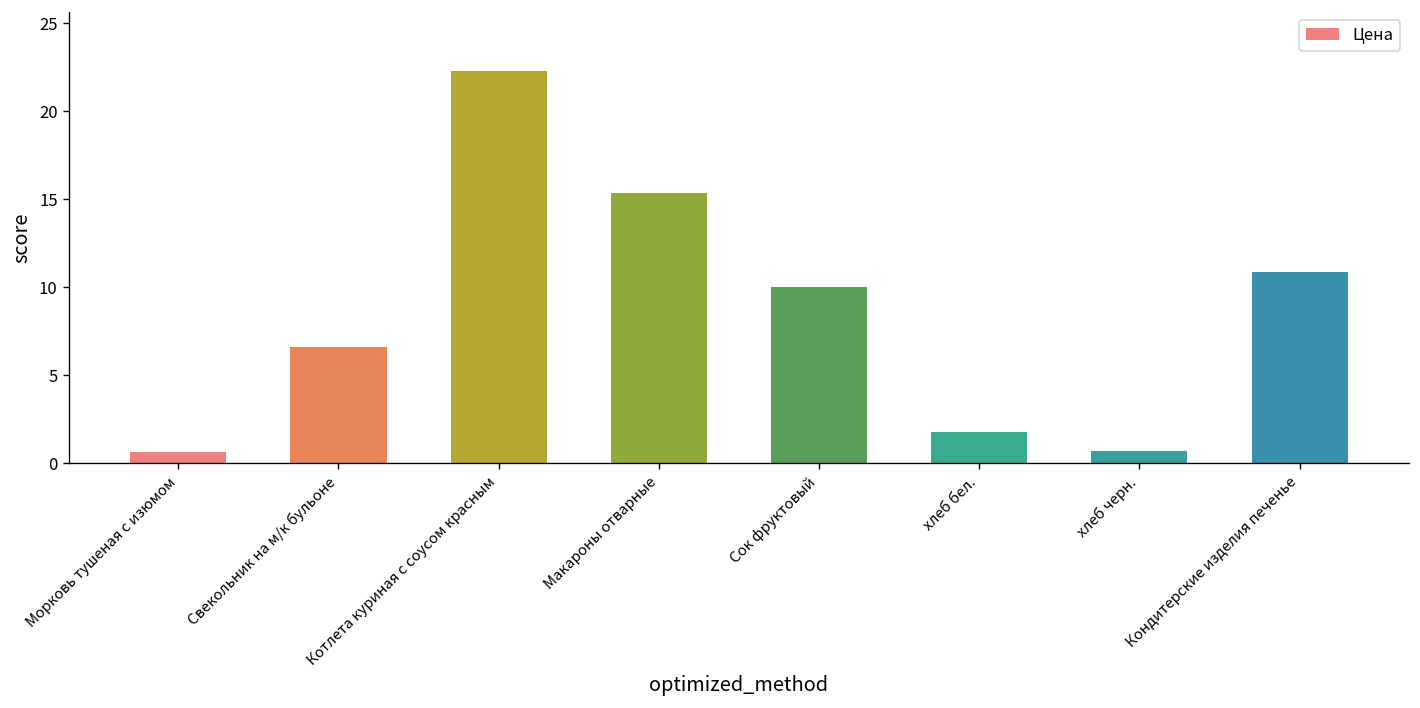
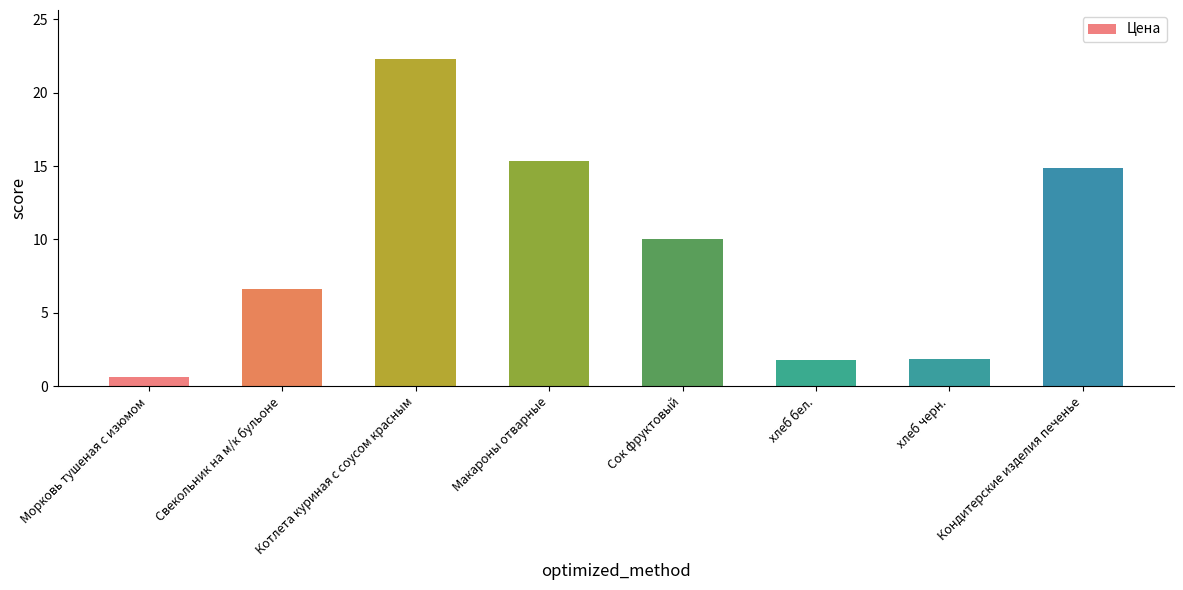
хлеб черн.: 0.7 -> 1.9
Кондитерские изделия печенье: 10.9 -> 14.9
